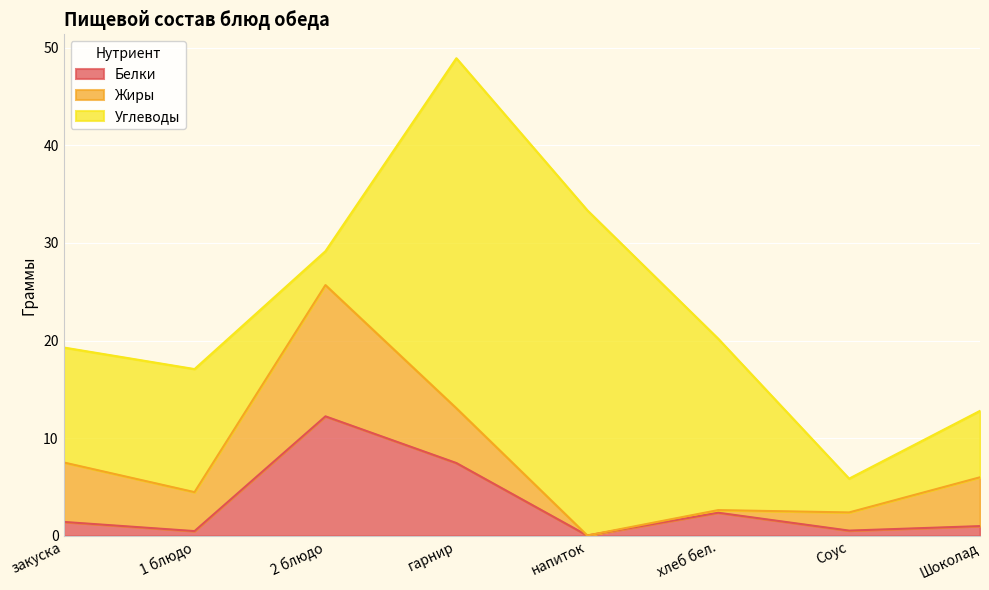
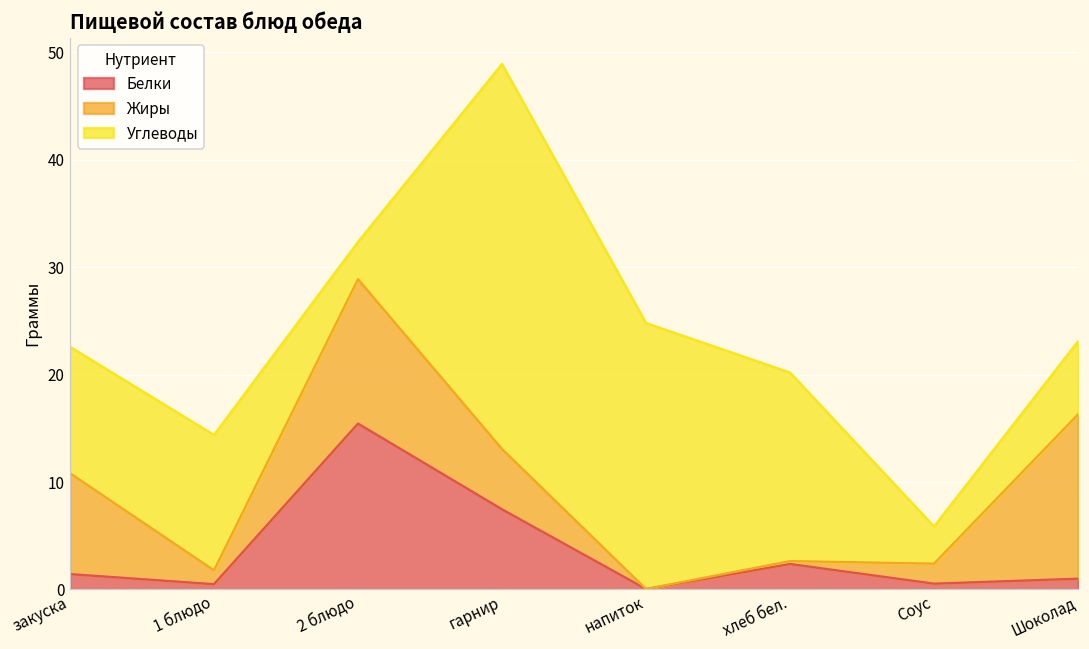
Жиры, закуска: 6 -> 9
Жиры, 1 блюдо: 4 -> 1
Белки, 2 блюдо: 12 -> 15
Углеводы, напиток: 33 -> 25
Жиры, Шоколад: 5 -> 15
